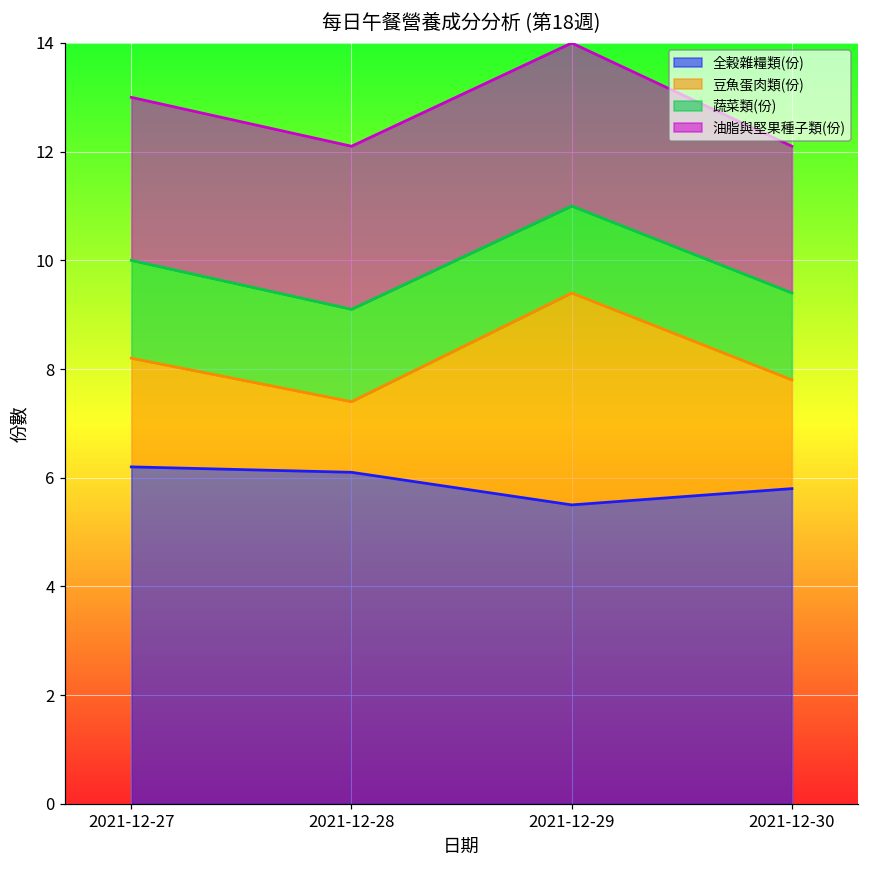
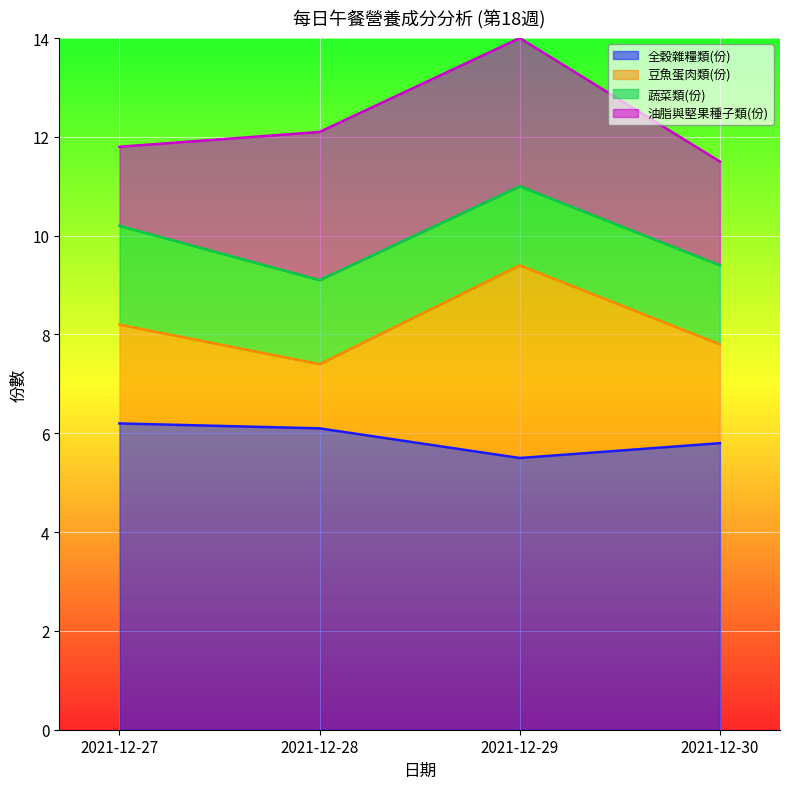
蔬菜類(份), 2021-12-27: 1.8 -> 2.0
油脂與堅果種子類(份), 2021-12-27: 3.0 -> 1.6
油脂與堅果種子類(份), 2021-12-30: 2.7 -> 2.1
